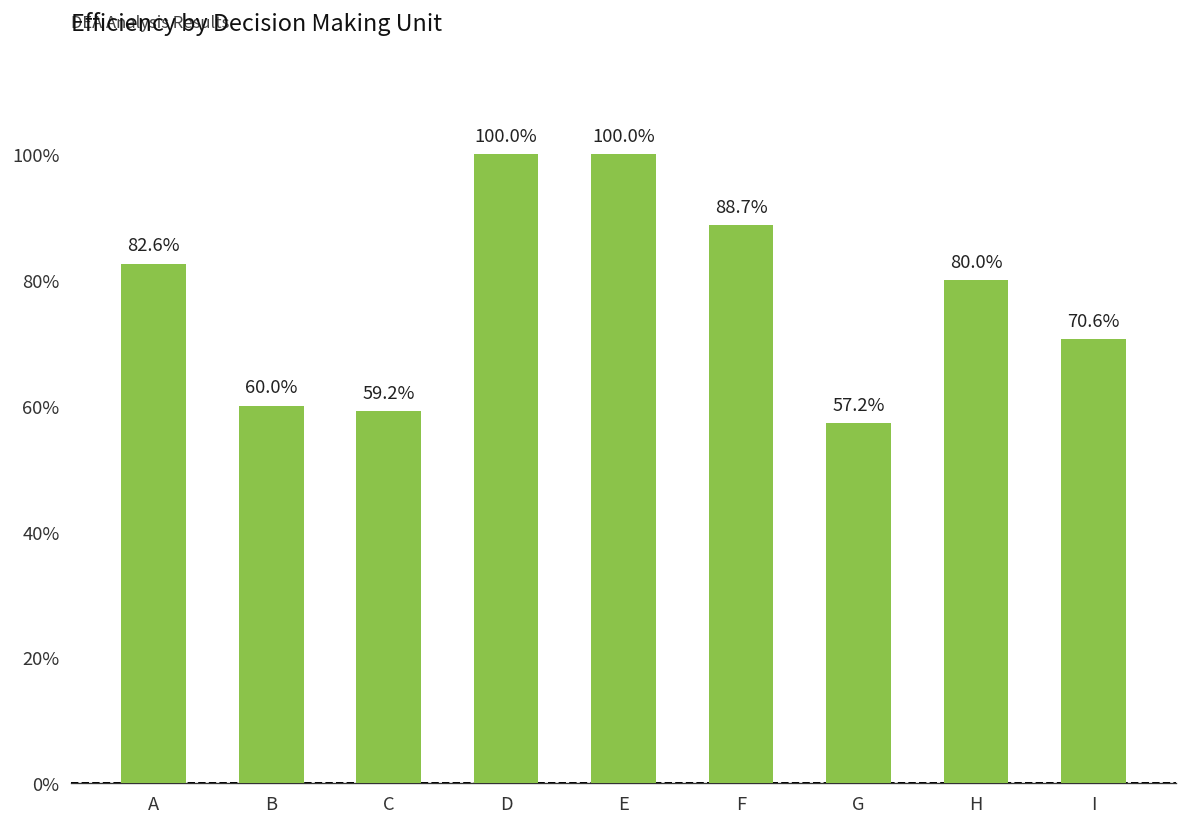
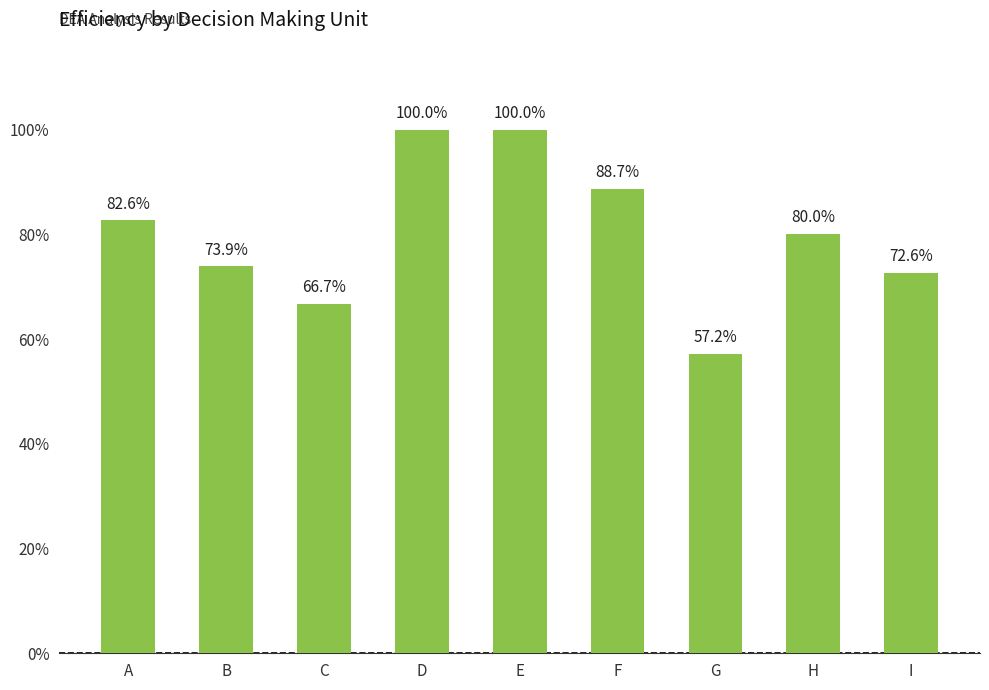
B: 60.0% -> 73.9%
C: 59.2% -> 66.7%
I: 70.6% -> 72.6%
